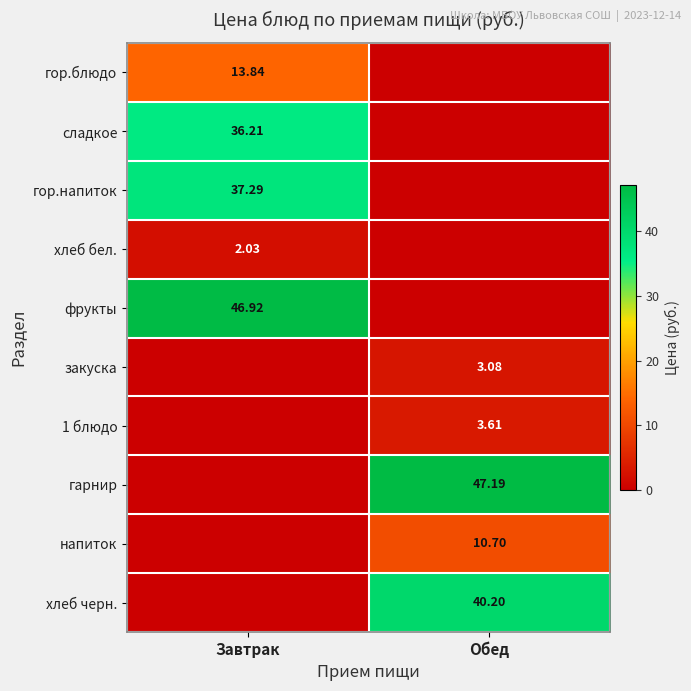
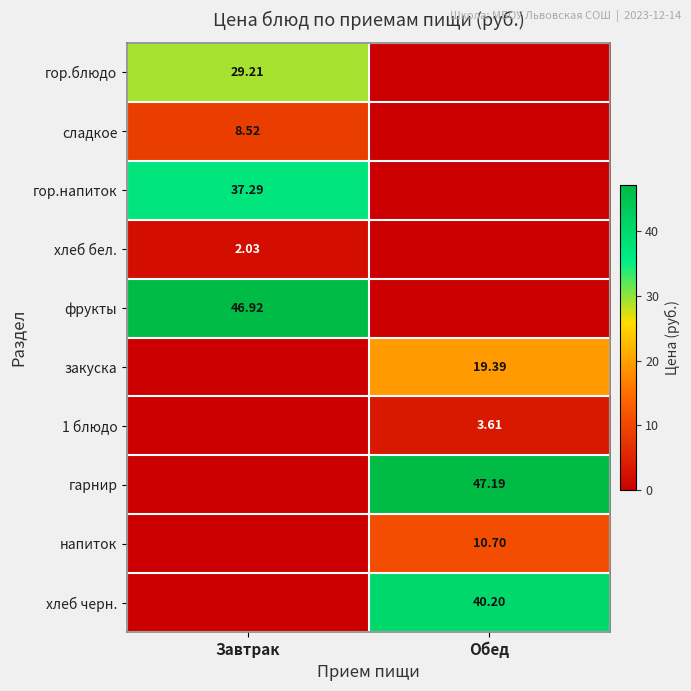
гор.блюдо, Завтрак: 13.84 -> 29.21
сладкое, Завтрак: 36.21 -> 8.52
закуска, Обед: 3.08 -> 19.39
